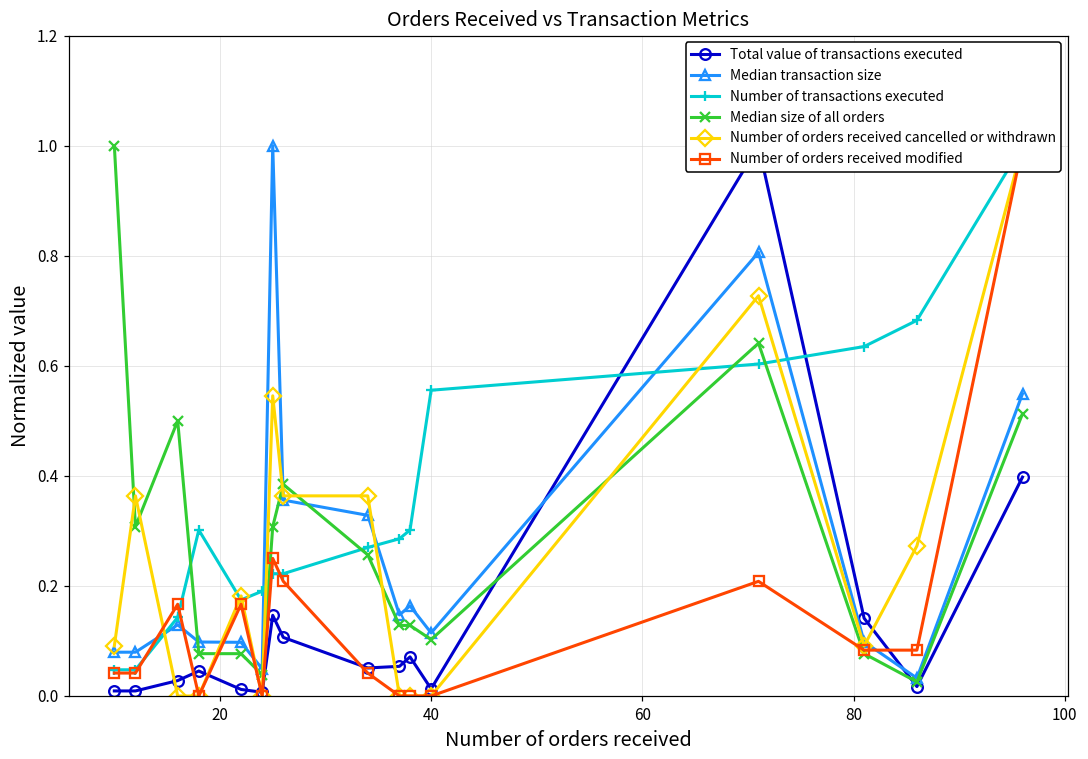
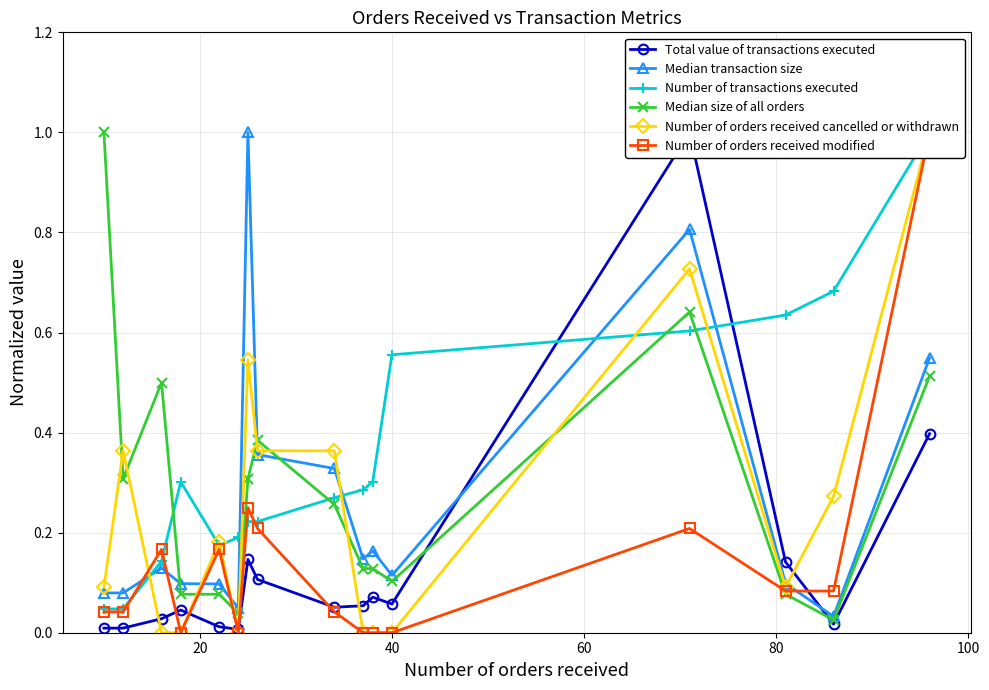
Total value of transactions executed, 40: 0.01 -> 0.06
